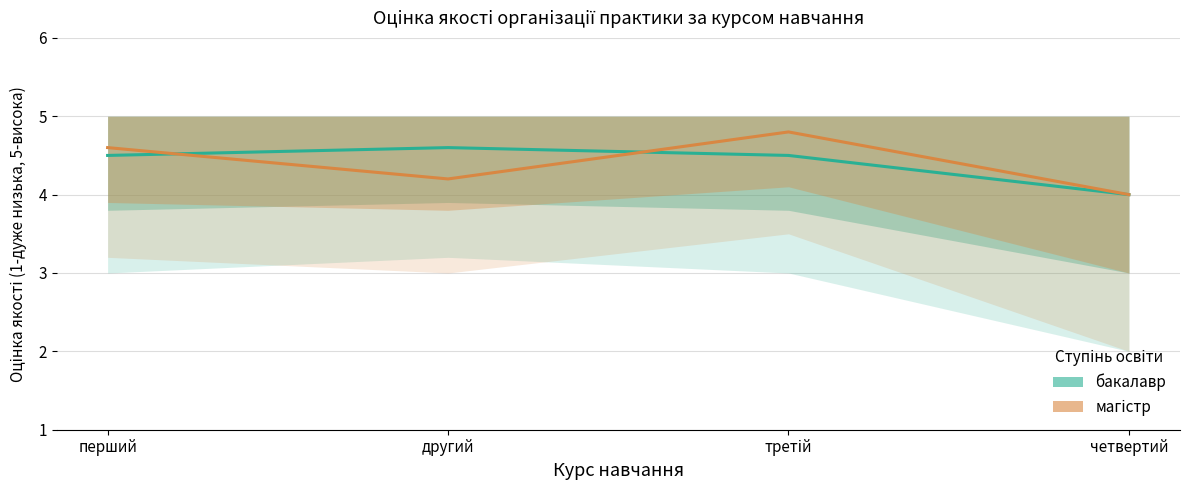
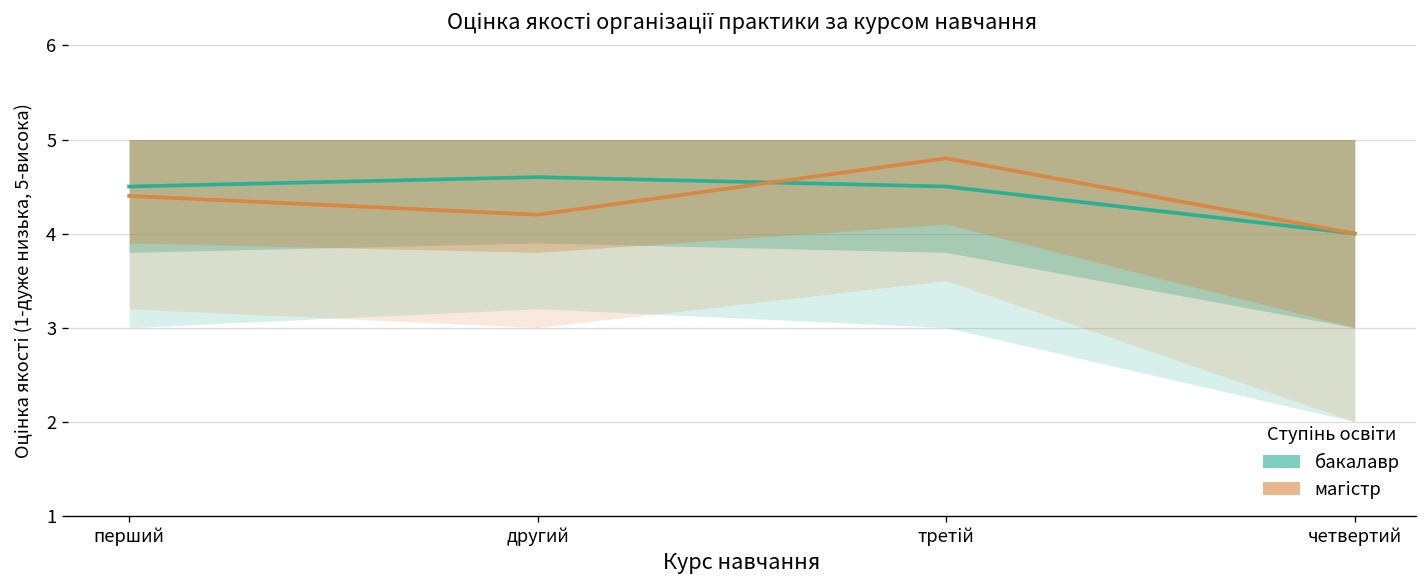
магістр, перший: 4.6 -> 4.4
